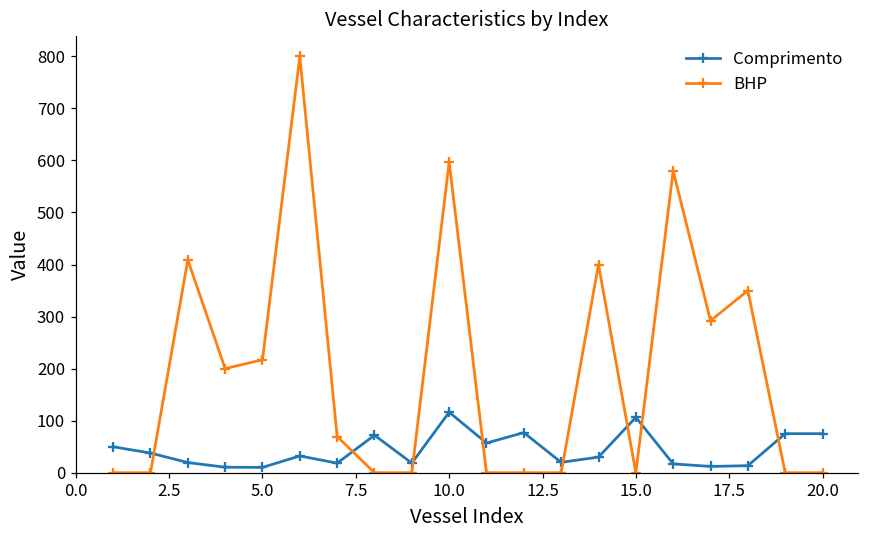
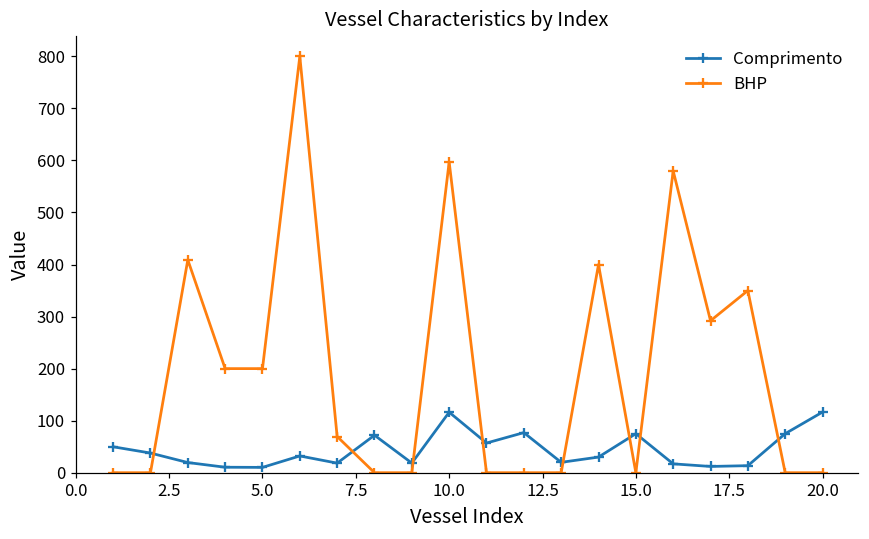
BHP, 5.0: 220 -> 200
Comprimento, 15.0: 110 -> 80
Comprimento, 20.0: 80 -> 120
